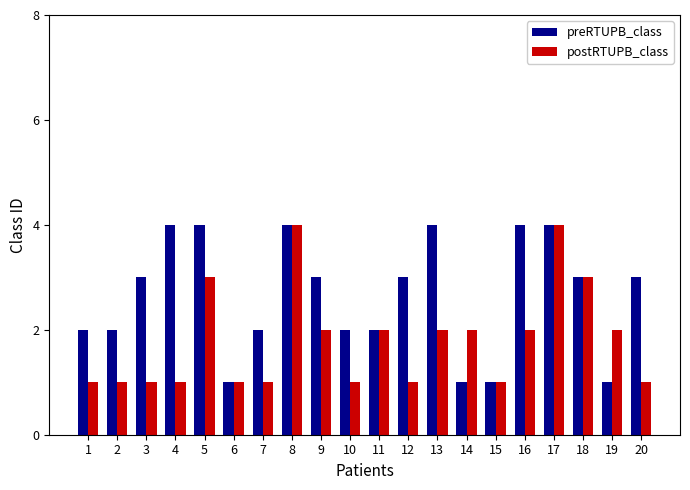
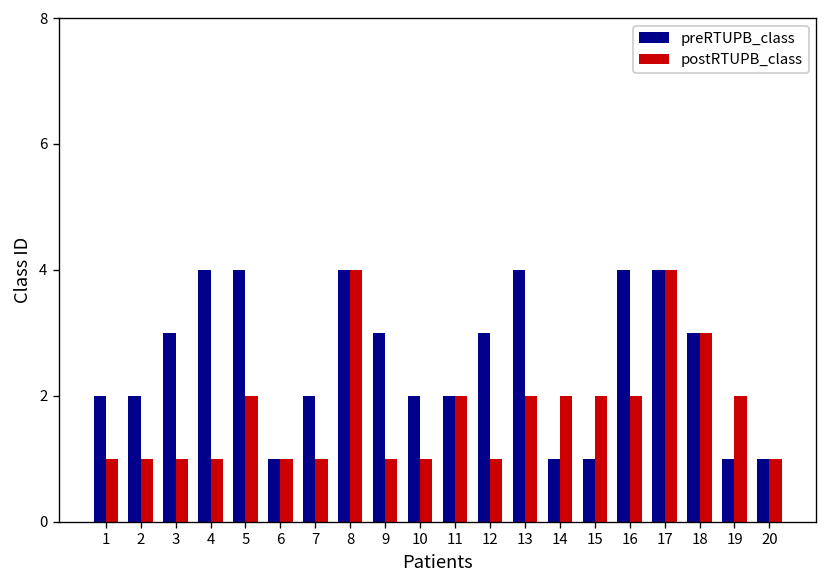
postRTUPB_class, 5: 3 -> 2
postRTUPB_class, 9: 2 -> 1
postRTUPB_class, 15: 1 -> 2
preRTUPB_class, 20: 3 -> 1
